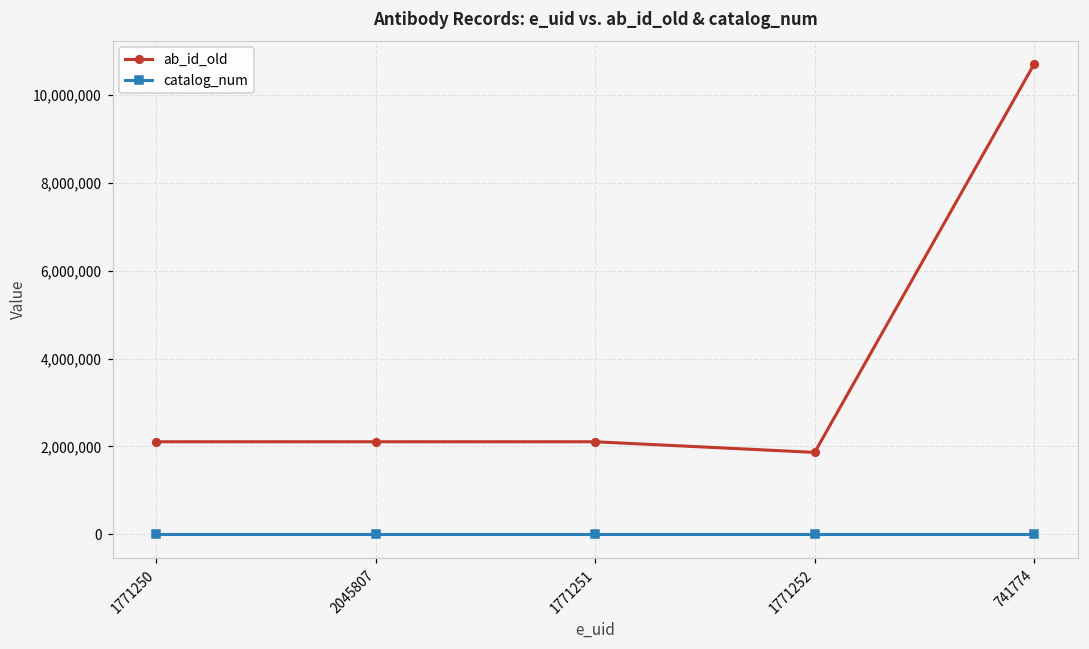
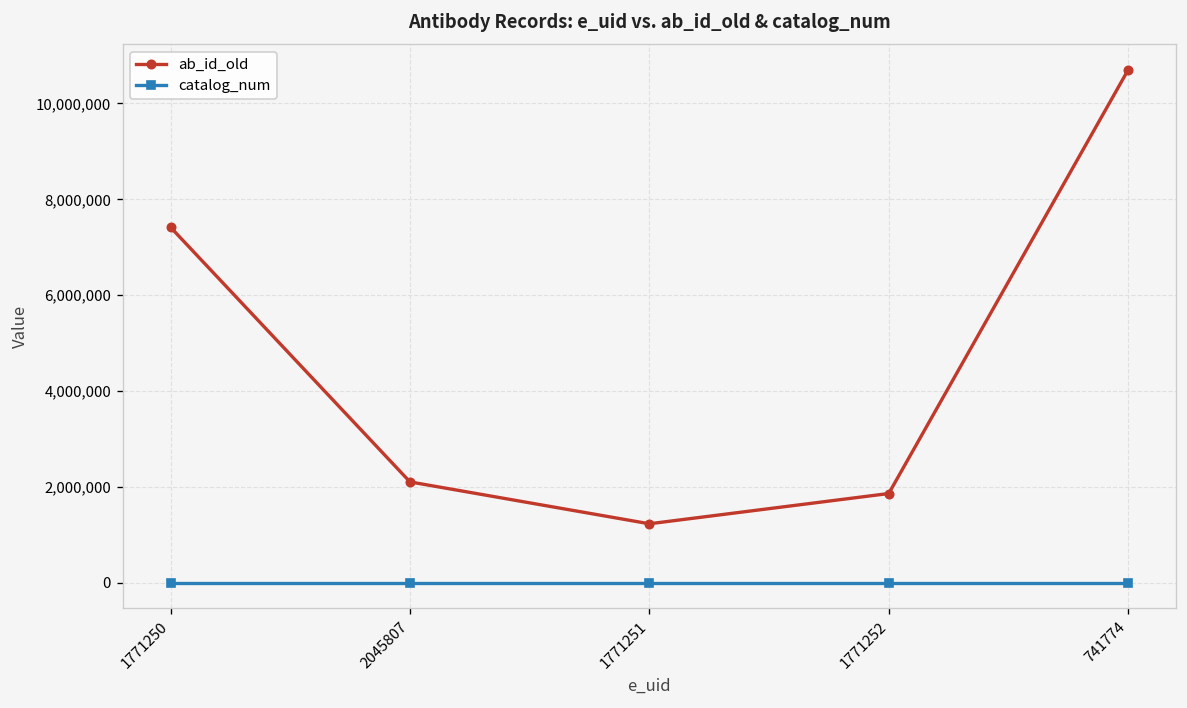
ab_id_old, 1771250: 2,100,000 -> 7,400,000
ab_id_old, 1771251: 2,100,000 -> 1,200,000
